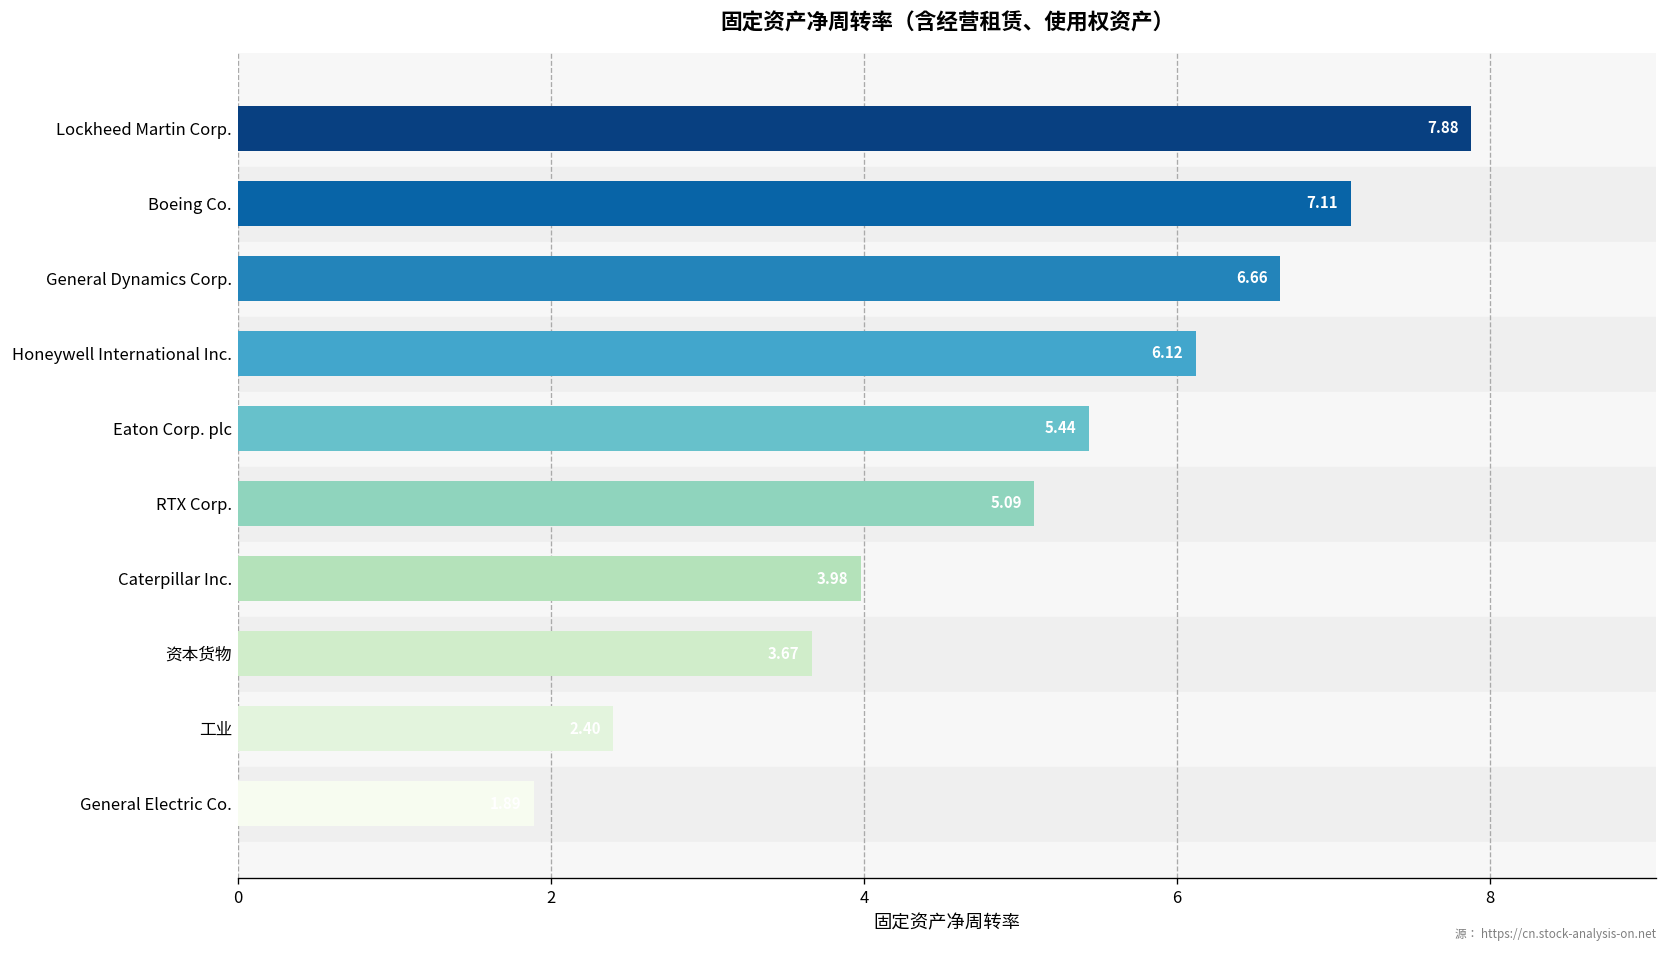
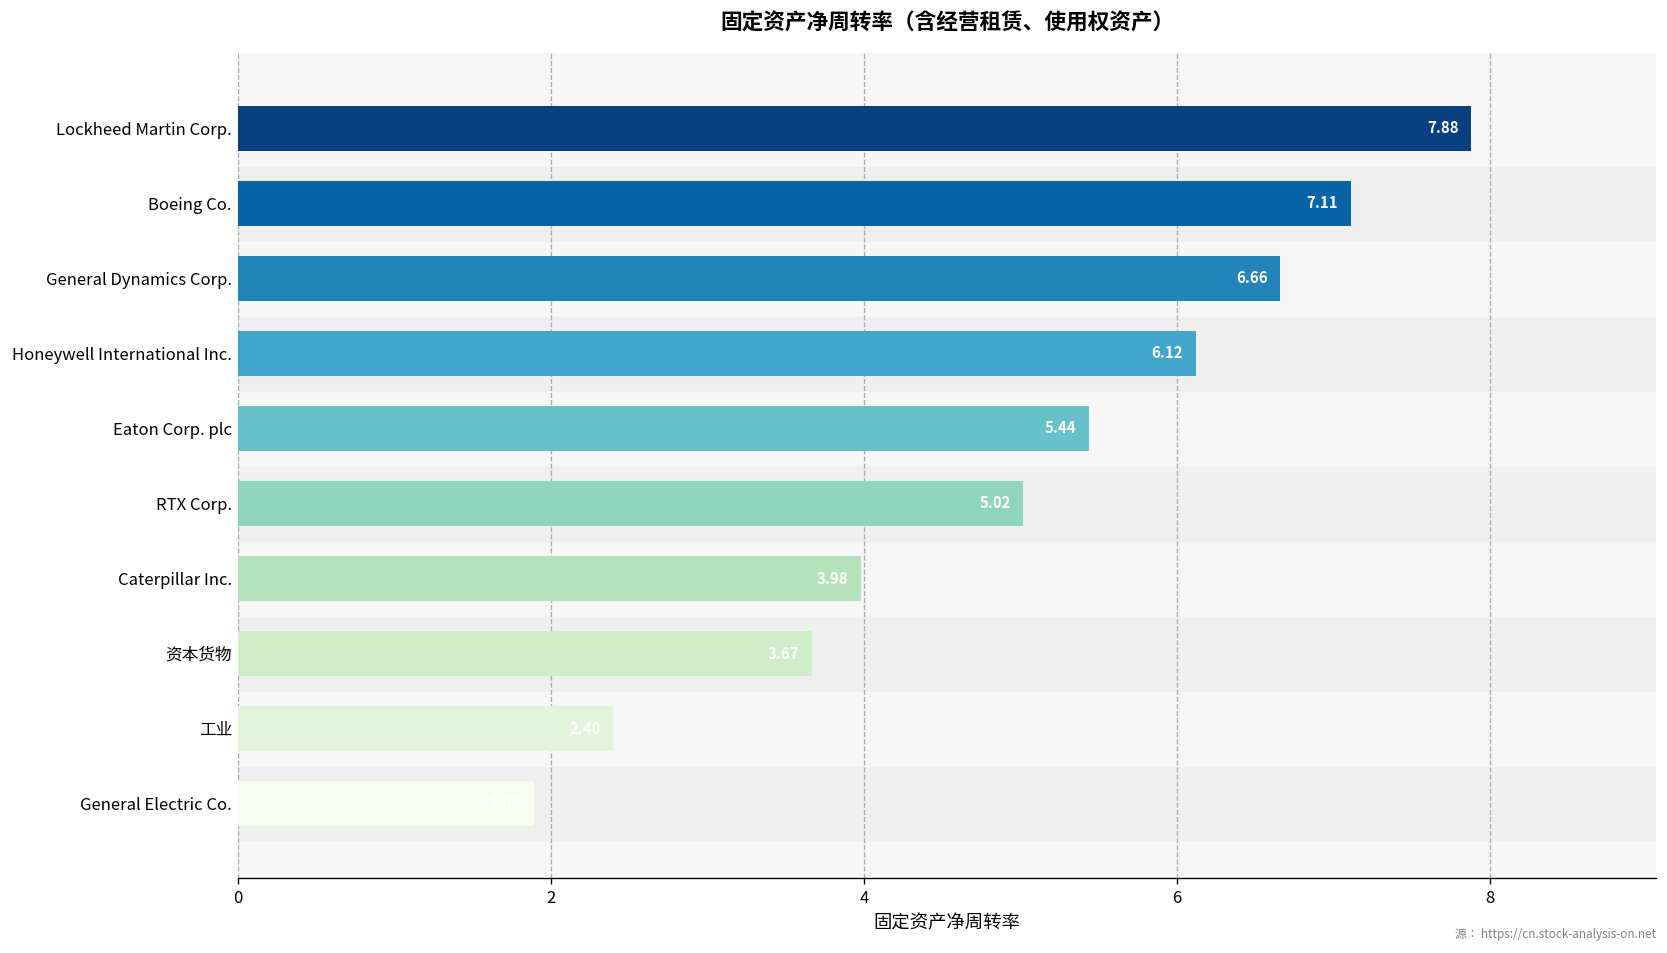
RTX Corp.: 5.09 -> 5.02
